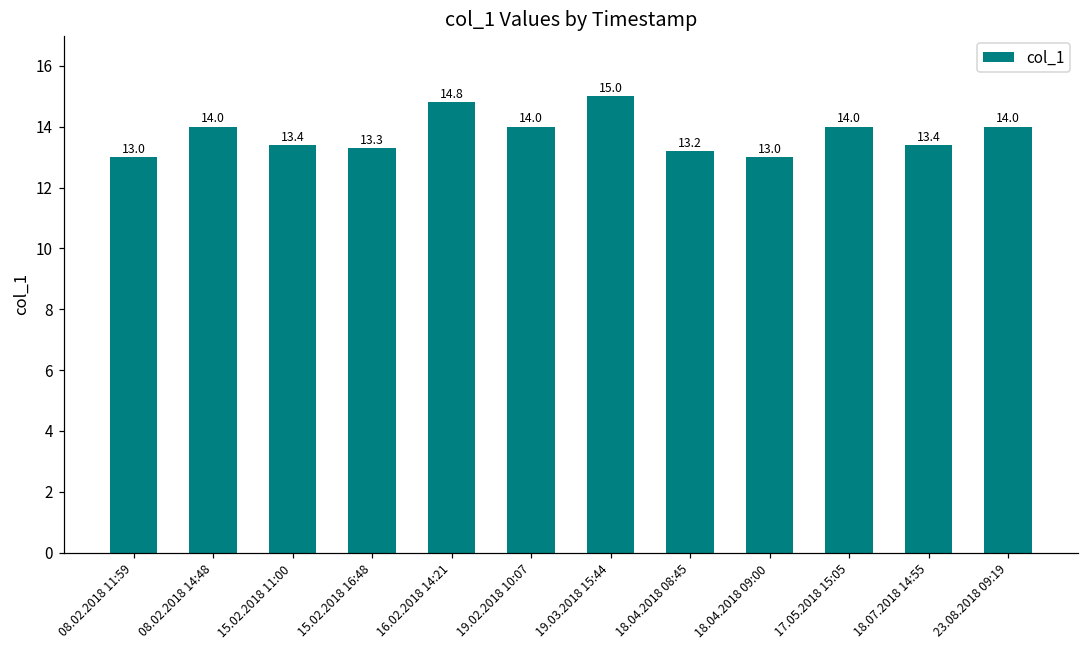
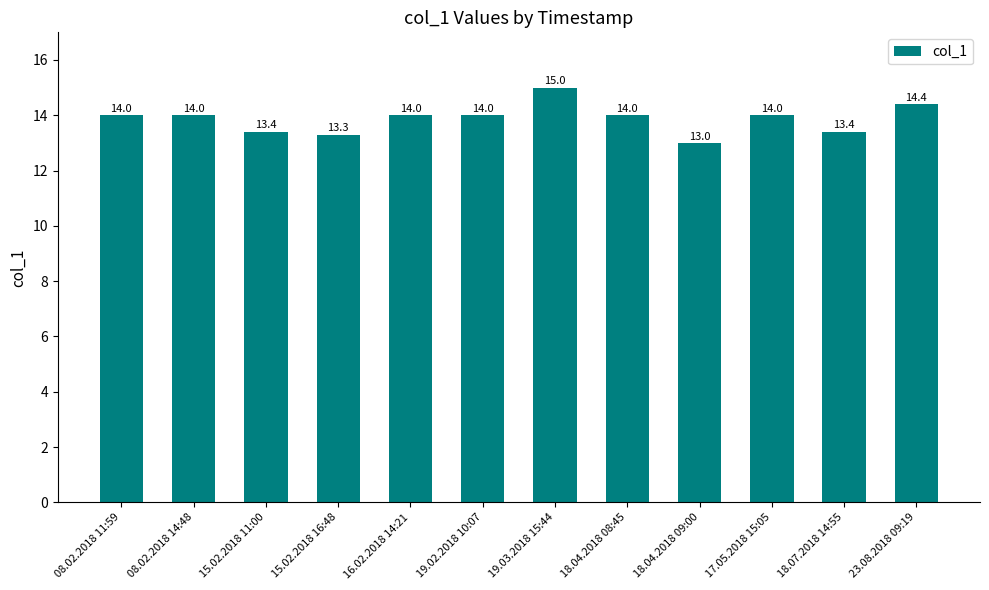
08.02.2018 11:59: 13.0 -> 14.0
16.02.2018 14:21: 14.8 -> 14.0
18.04.2018 08:45: 13.2 -> 14.0
23.08.2018 09:19: 14.0 -> 14.4
